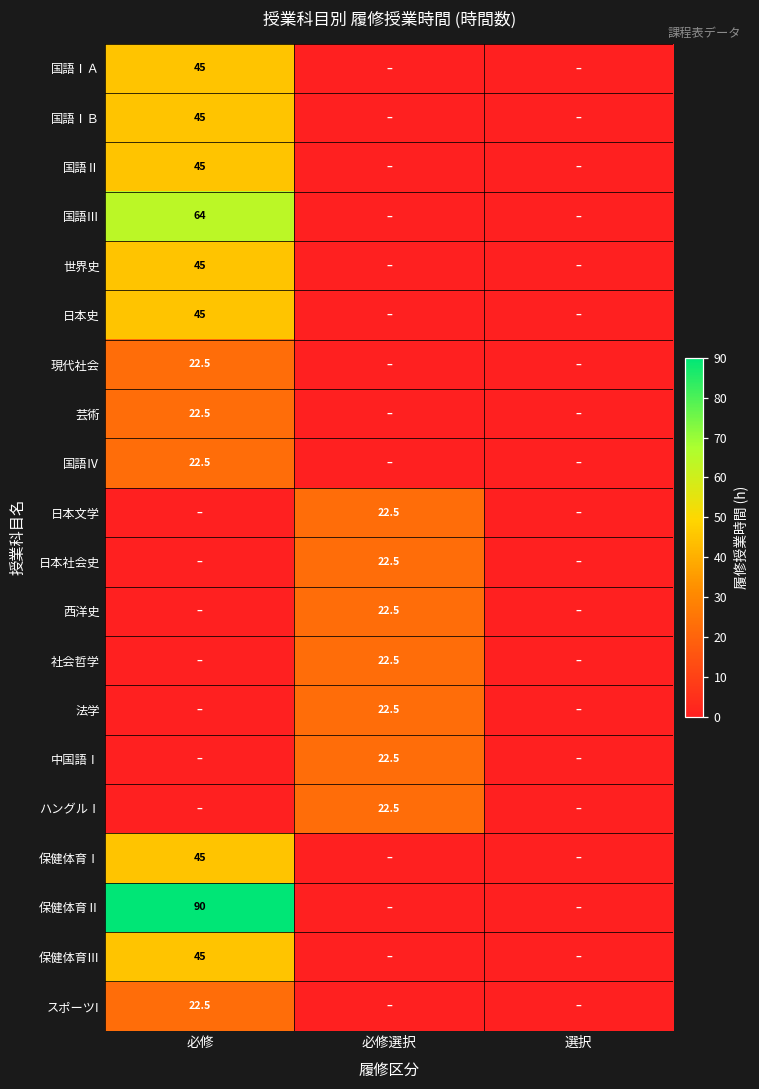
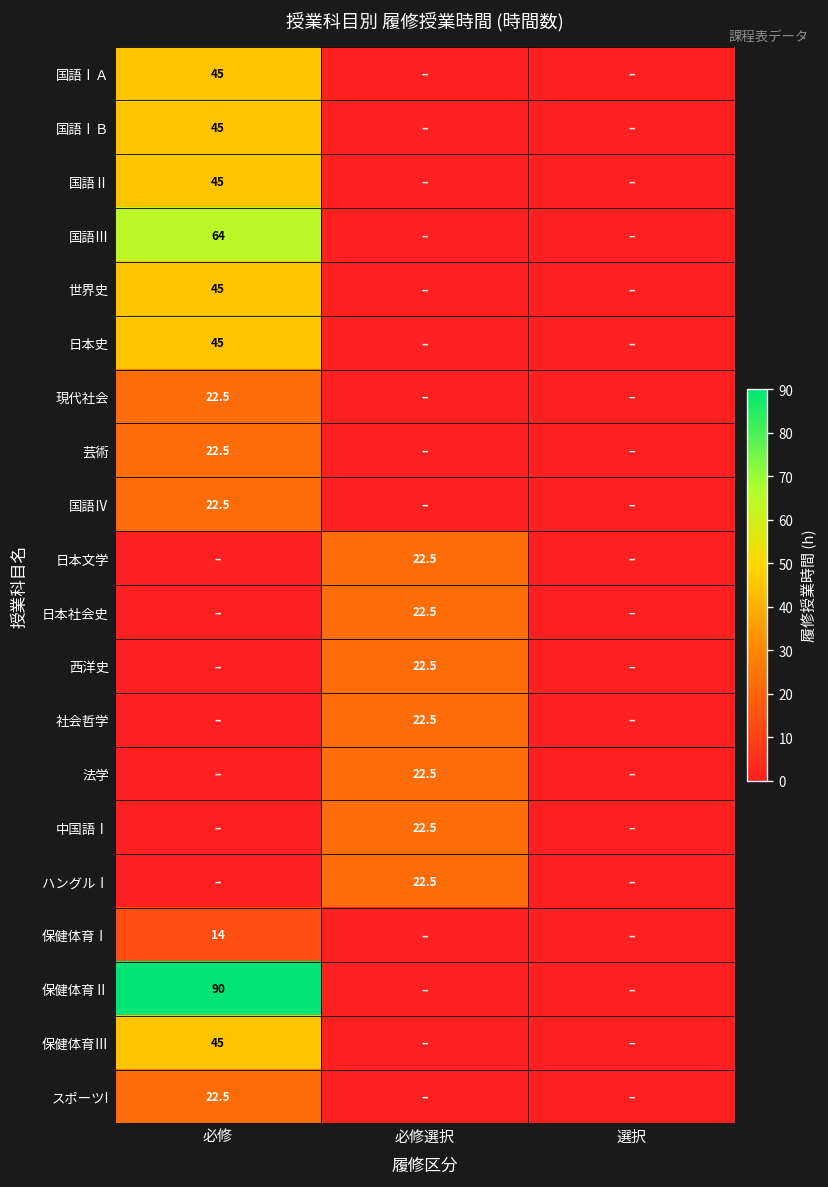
保健体育Ⅰ, 必修: 45 -> 14
